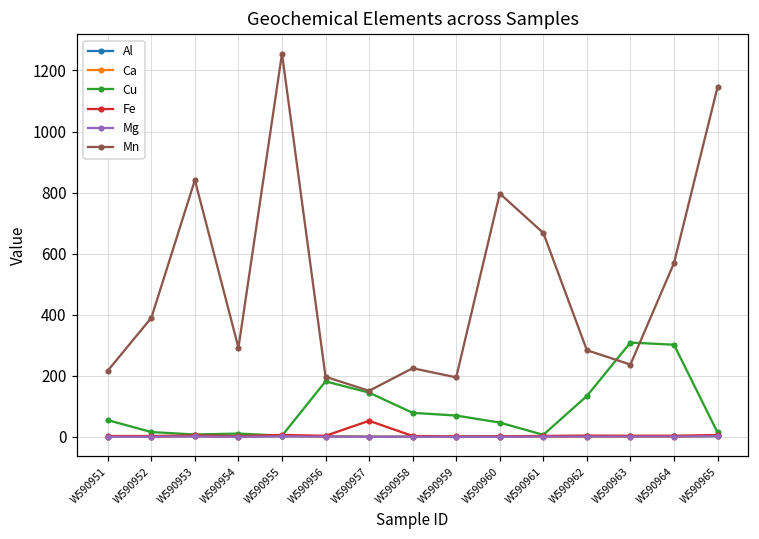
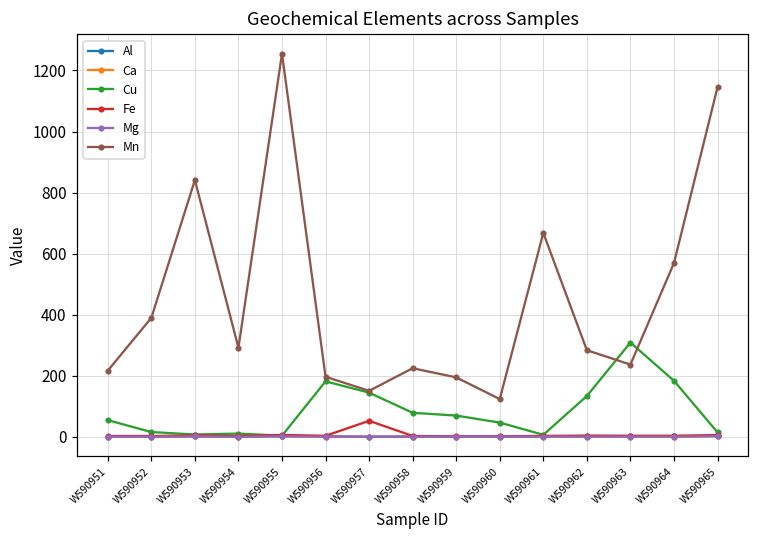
Mn, W590960: 800 -> 120
Cu, W590964: 300 -> 180
